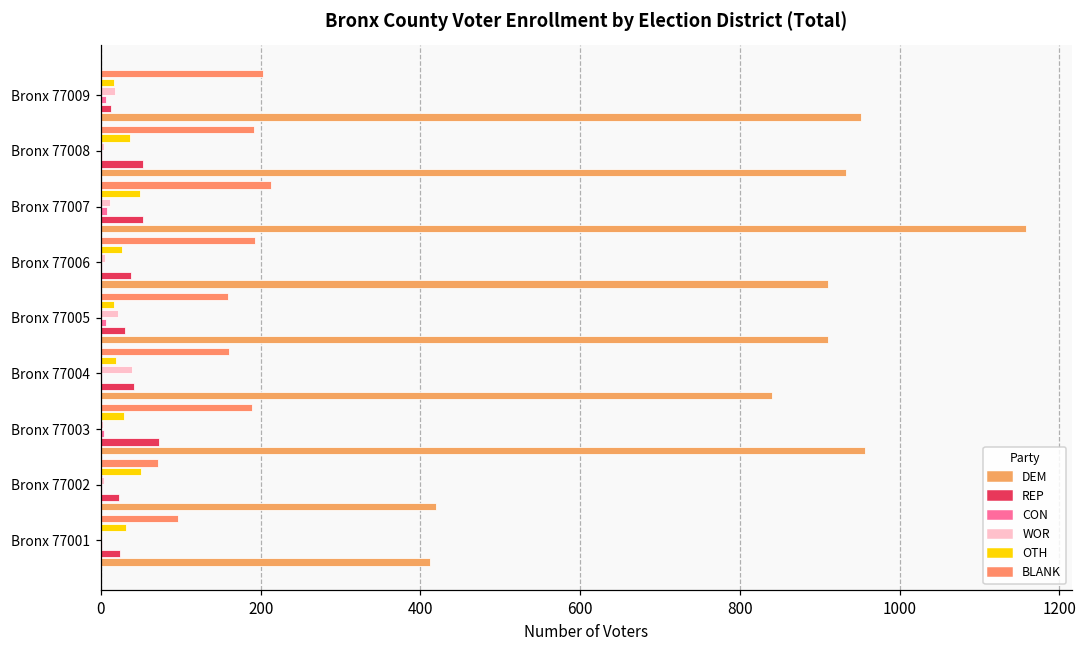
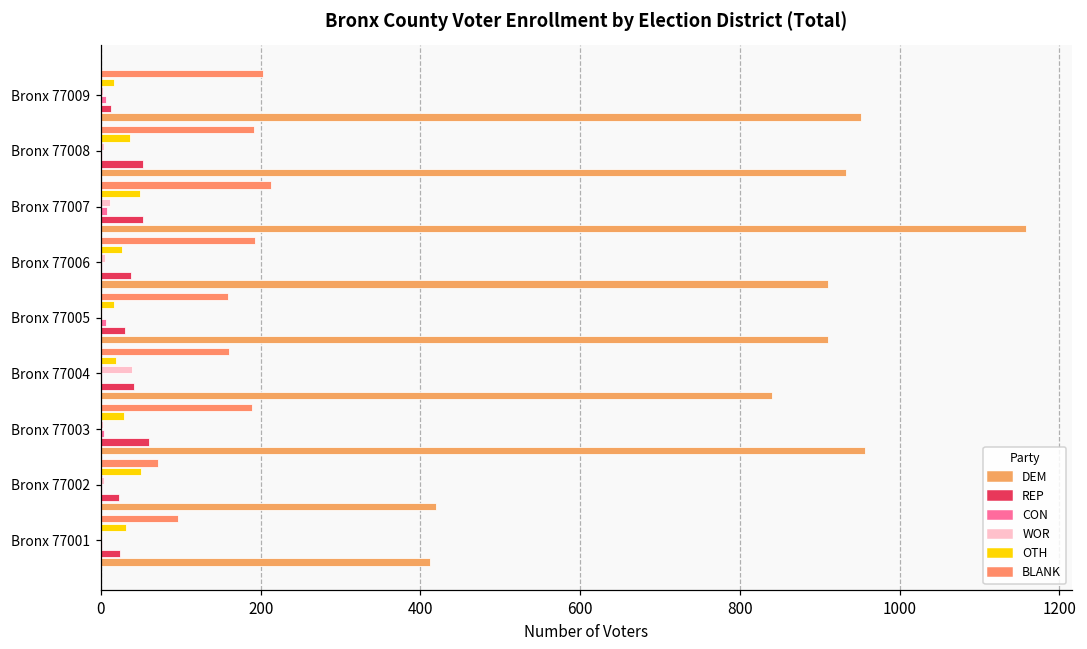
WOR, Bronx 77009: 20 -> 0
WOR, Bronx 77005: 20 -> 0
REP, Bronx 77003: 70 -> 60
